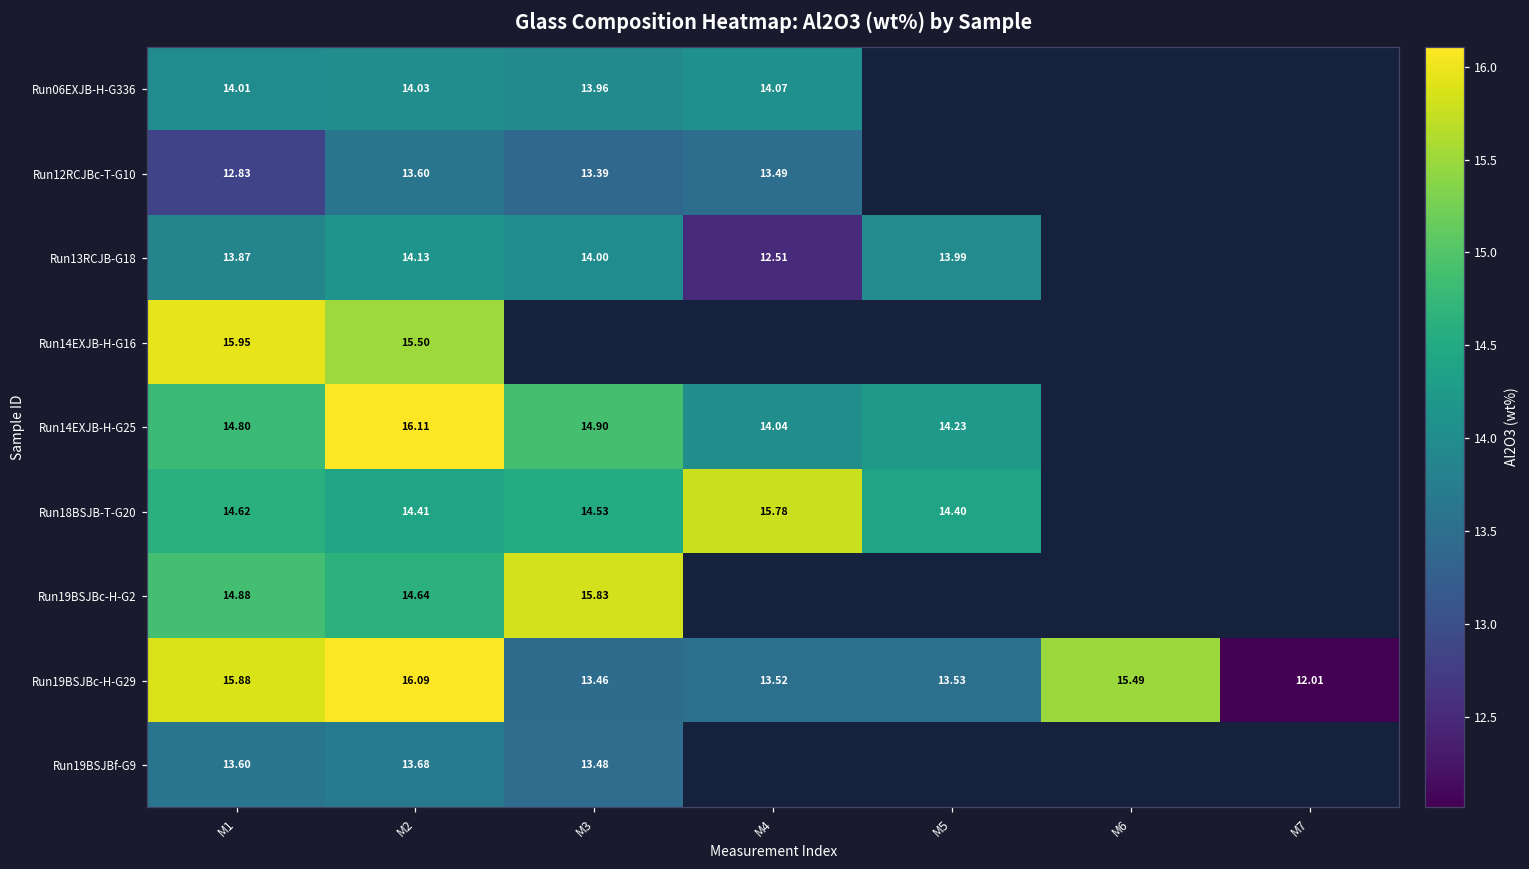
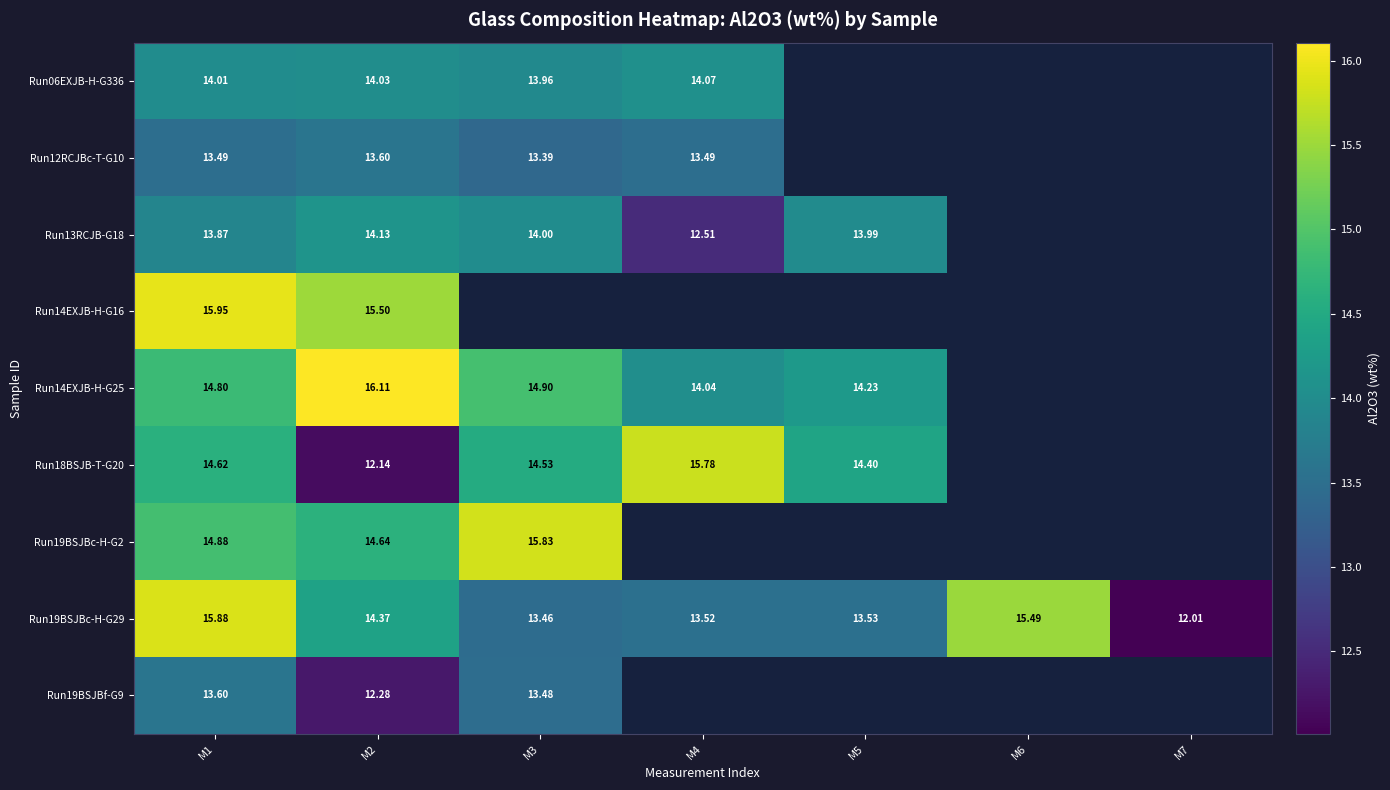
Run12RCJBc-T-G10, M1: 12.83 -> 13.49
Run18BSJB-T-G20, M2: 14.41 -> 12.14
Run19BSJBc-H-G29, M2: 16.09 -> 14.37
Run19BSJBf-G9, M2: 13.68 -> 12.28
